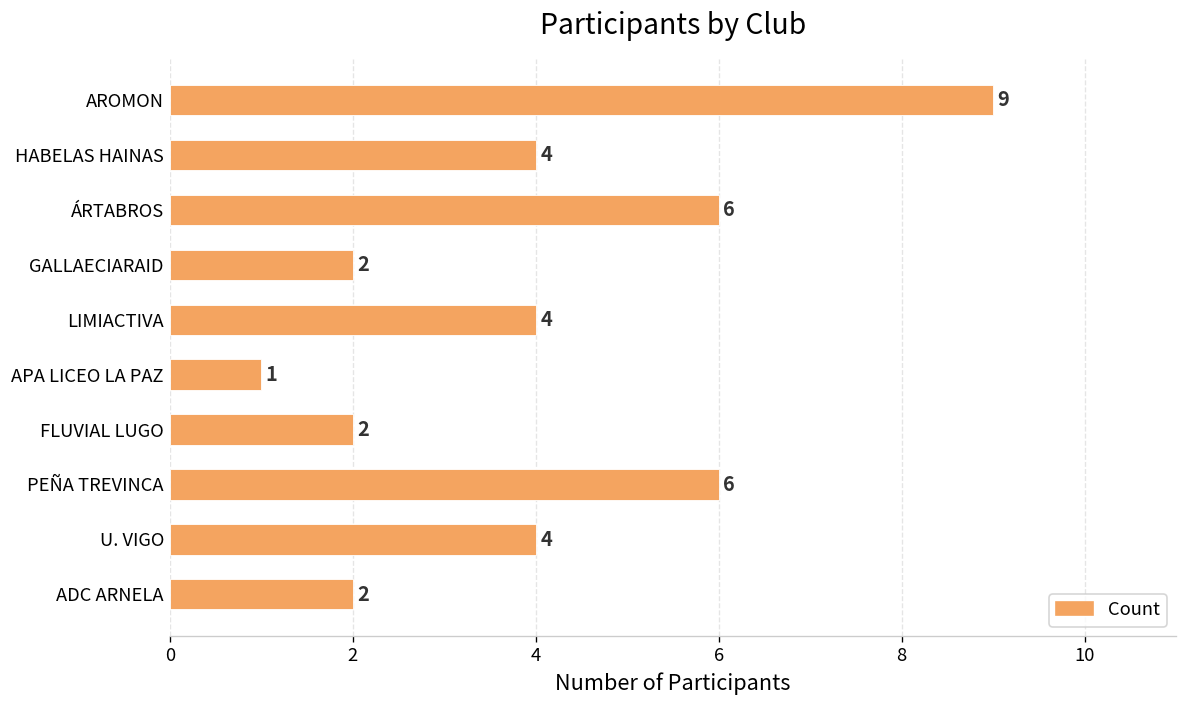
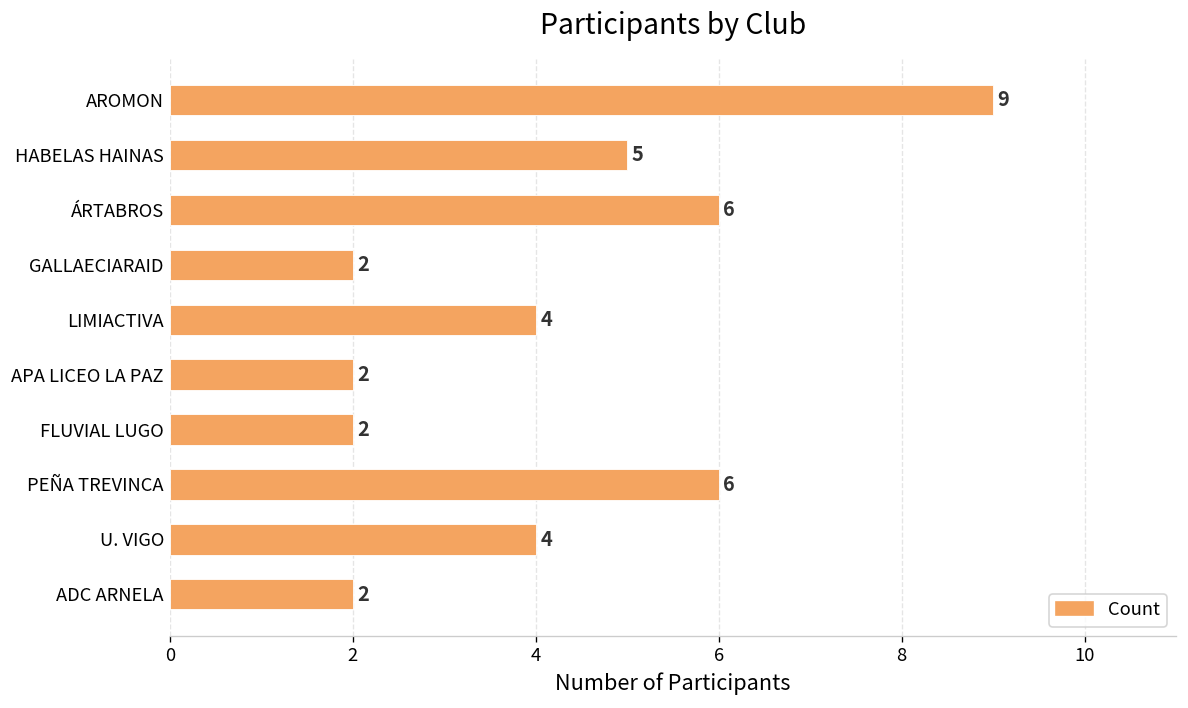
HABELAS HAINAS: 4 -> 5
APA LICEO LA PAZ: 1 -> 2
